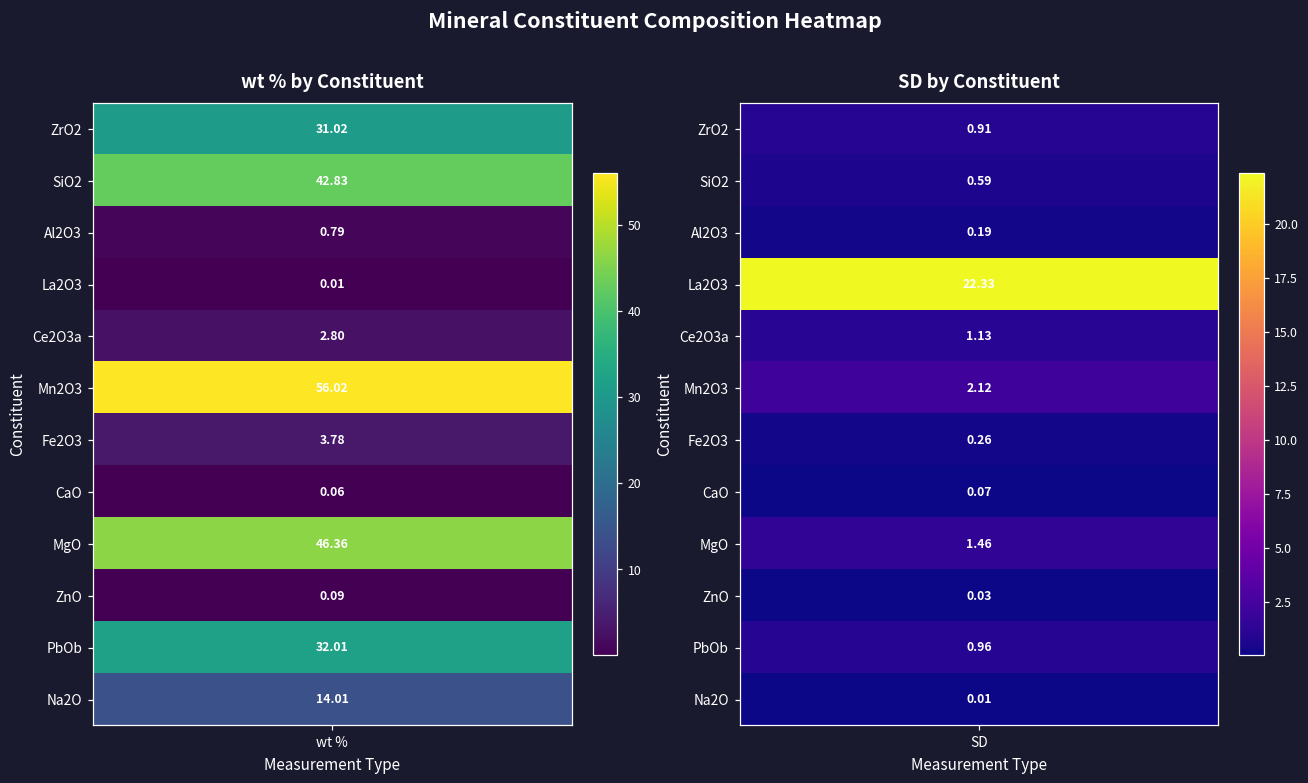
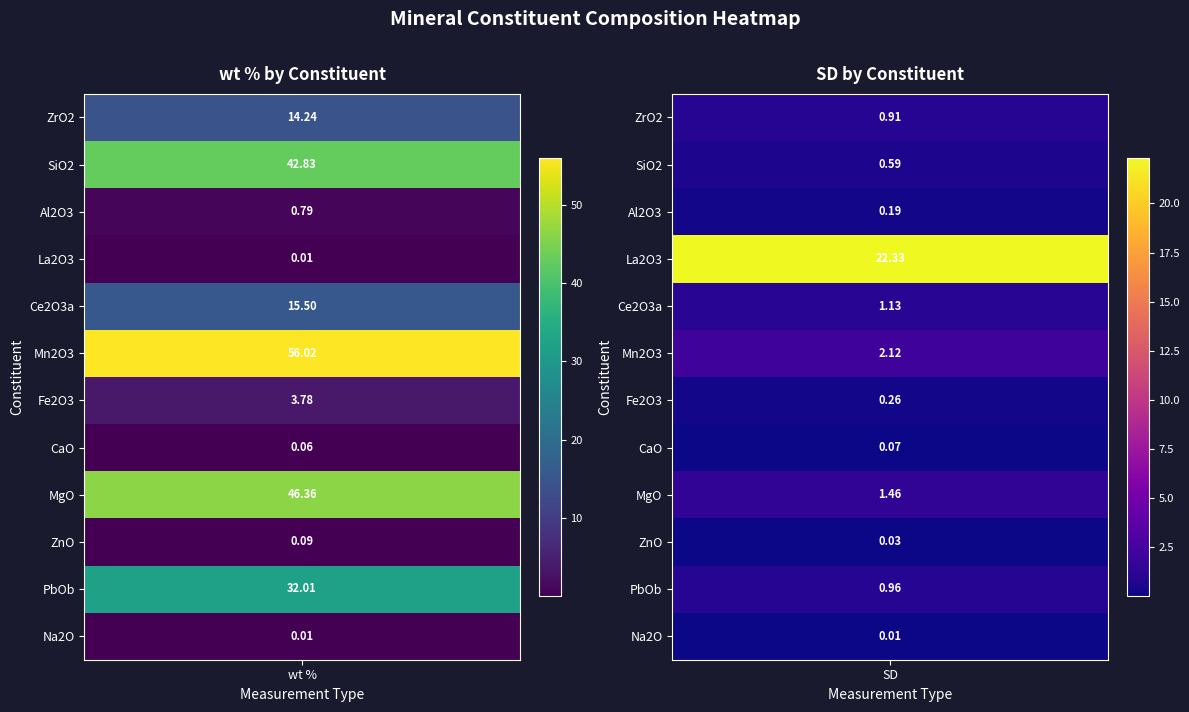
wt % by Constituent, ZrO2, wt %: 31.02 -> 14.24
wt % by Constituent, Ce2O3a, wt %: 2.80 -> 15.50
wt % by Constituent, Na2O, wt %: 14.01 -> 0.01
